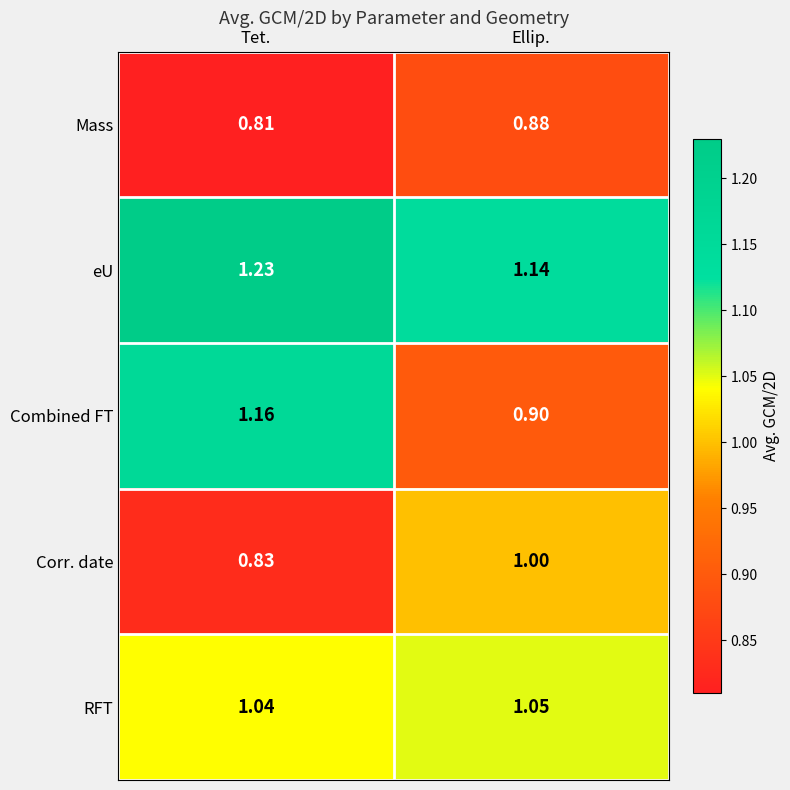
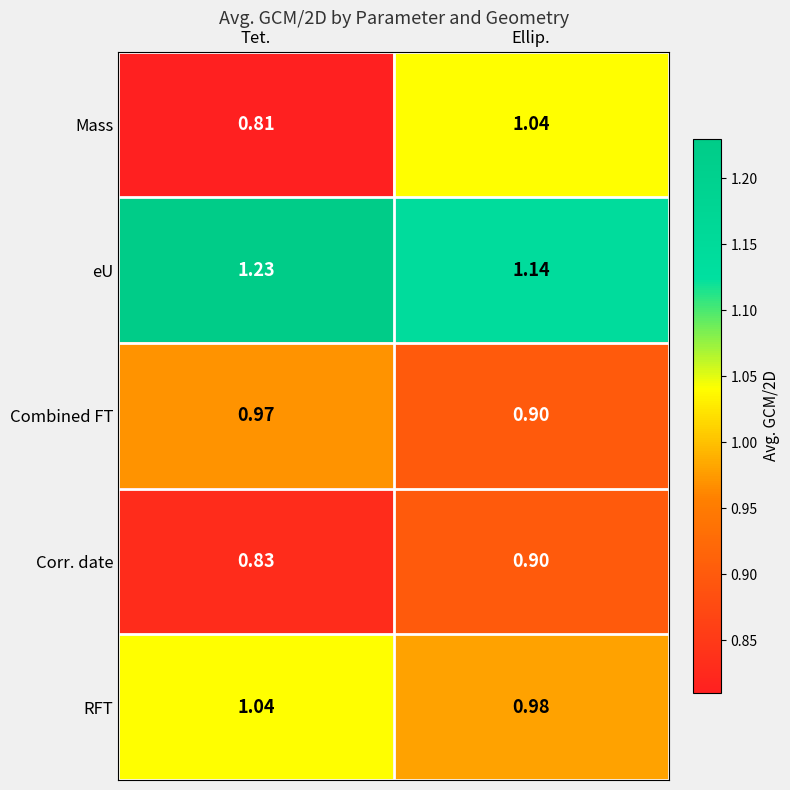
Mass, Ellip.: 0.88 -> 1.04
Combined FT, Tet.: 1.16 -> 0.97
Corr. date, Ellip.: 1.00 -> 0.90
RFT, Ellip.: 1.05 -> 0.98
